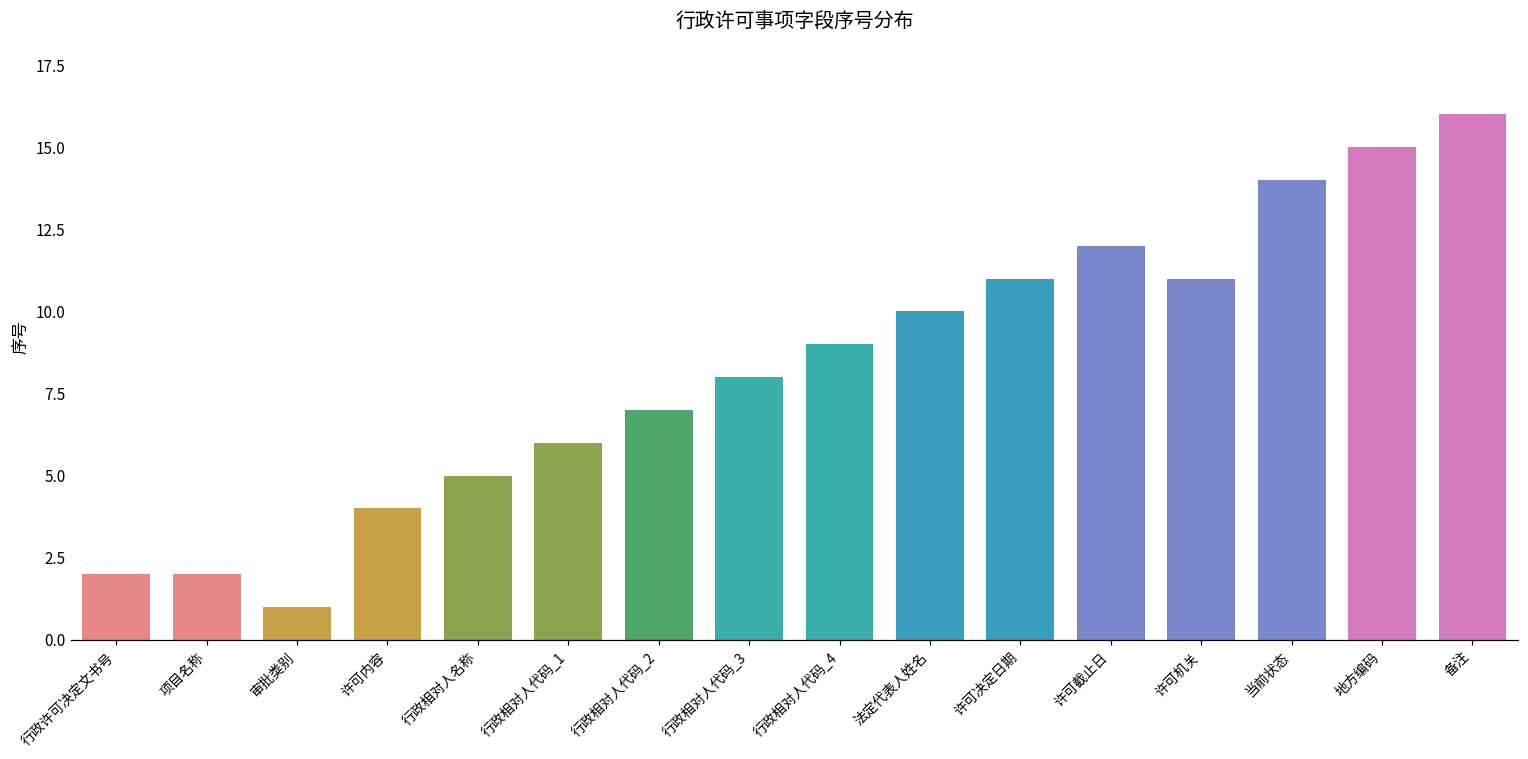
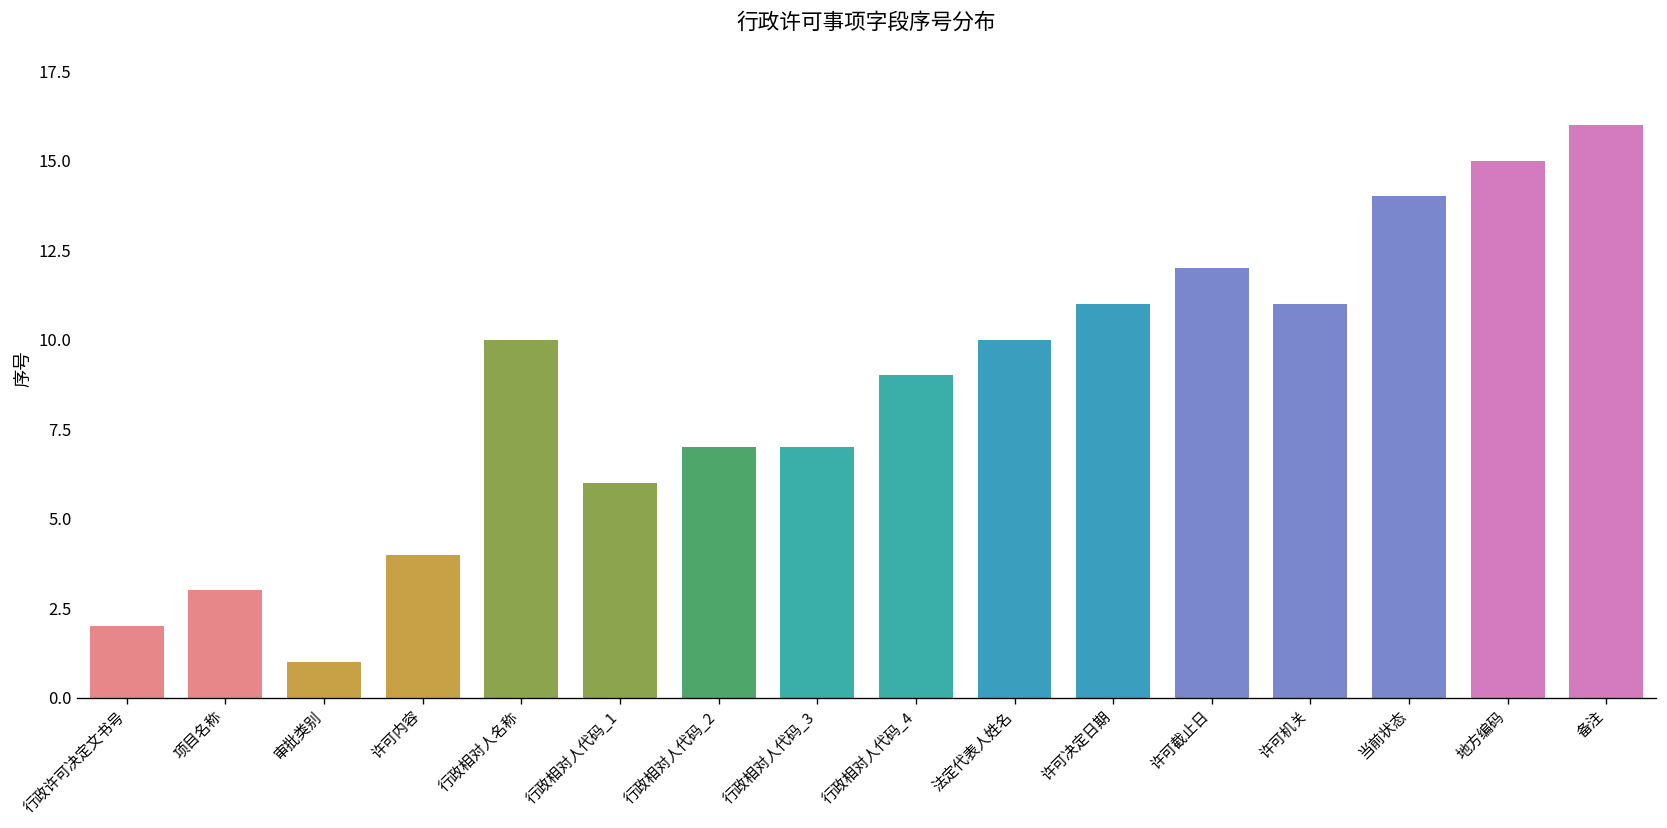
项目名称: 2 -> 3
行政相对人名称: 5 -> 10
行政相对人代码_3: 8 -> 7
